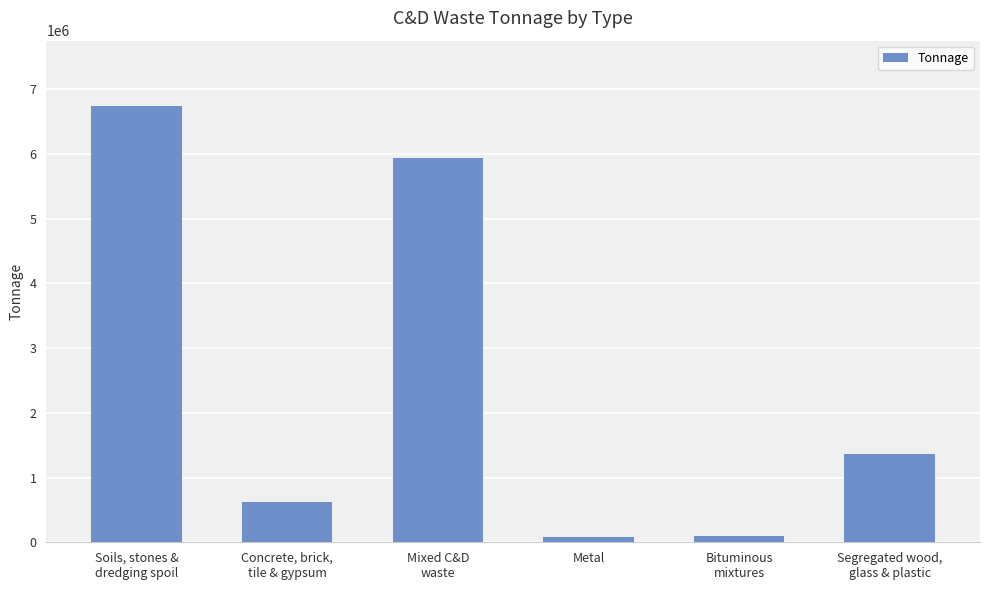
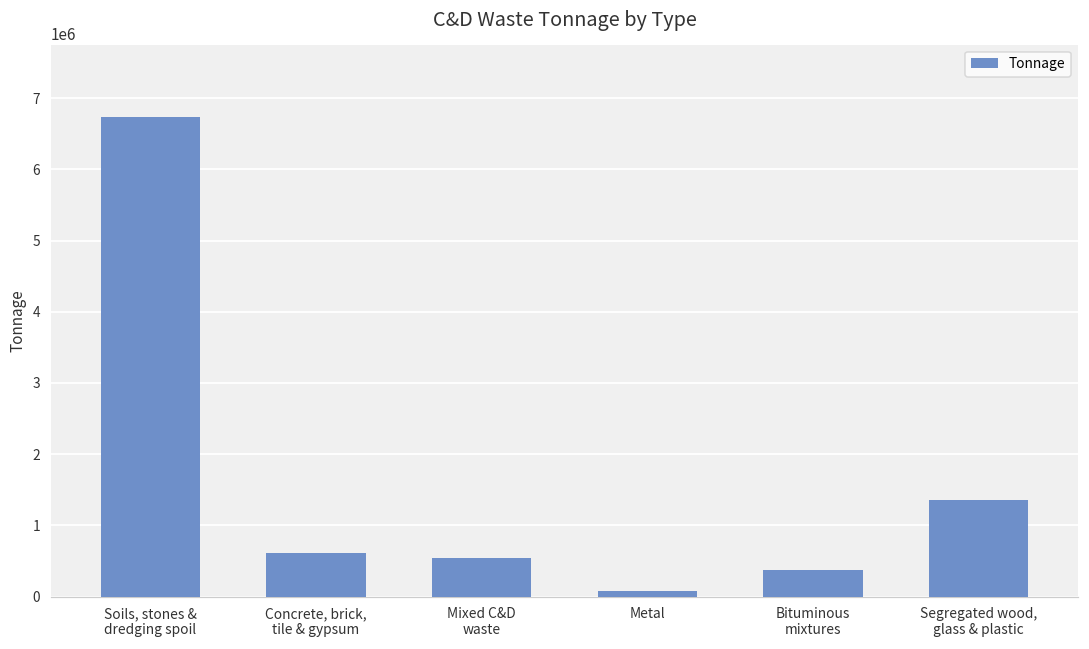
Mixed C&D waste: 5900000 -> 500000
Bituminous mixtures: 100000 -> 400000
